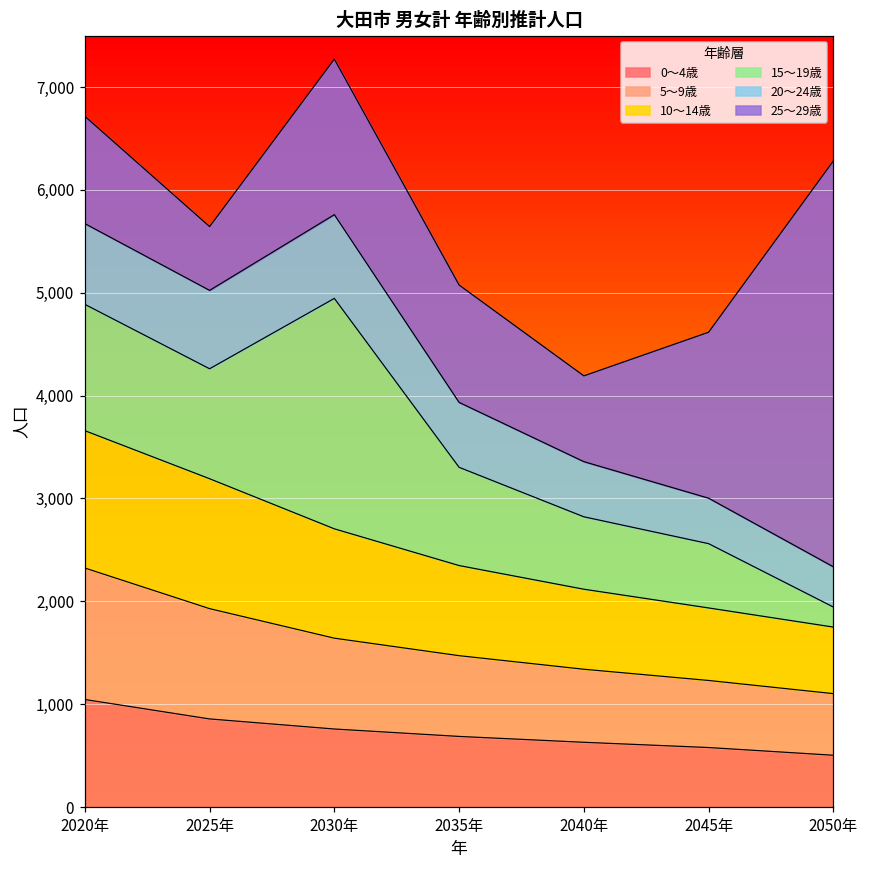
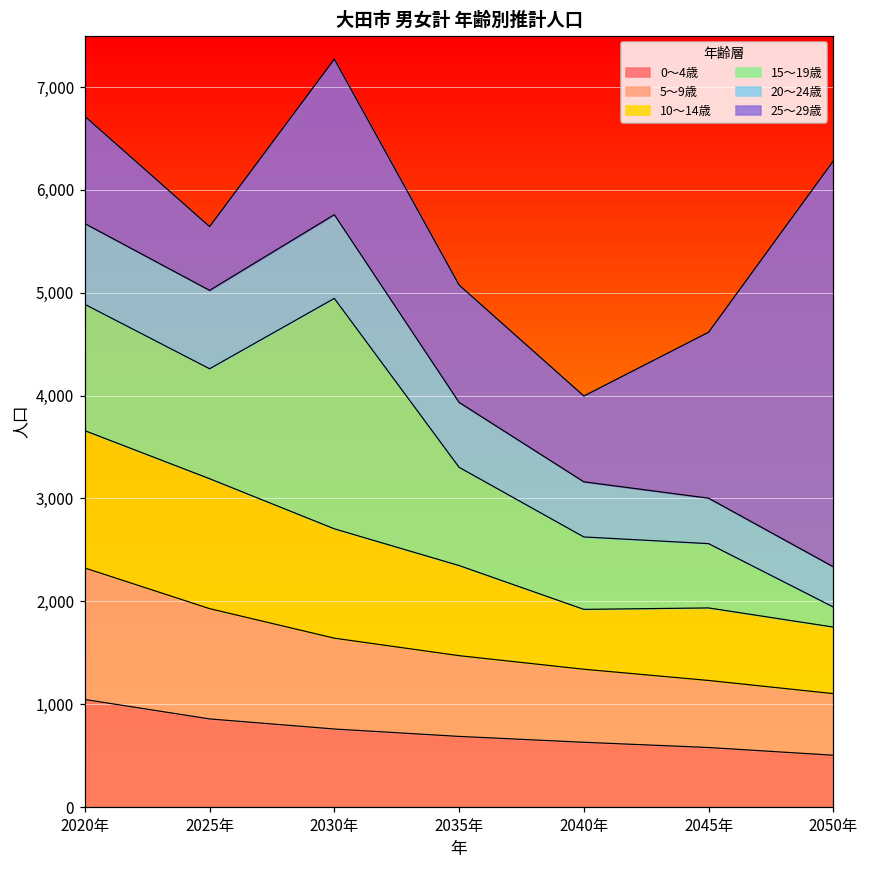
10～14歳, 2040年: 800 -> 600
